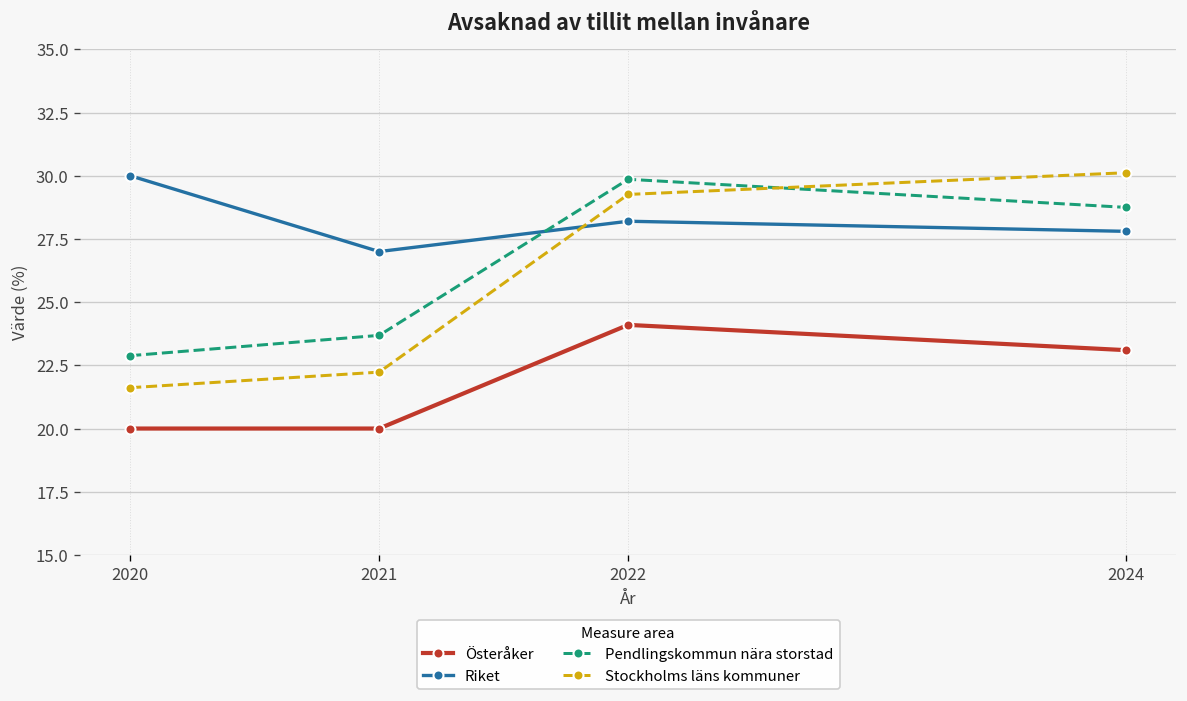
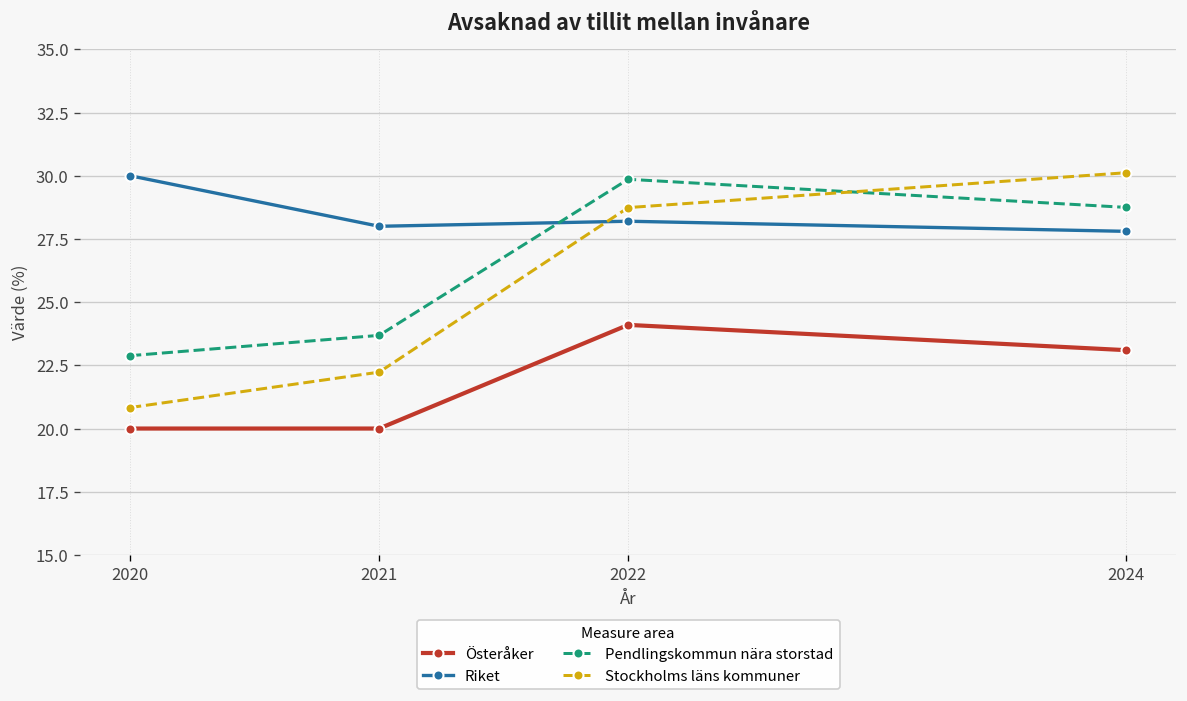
Stockholms läns kommuner, 2020: 21.6 -> 20.8
Riket, 2021: 27 -> 28
Stockholms läns kommuner, 2022: 29.3 -> 28.7
